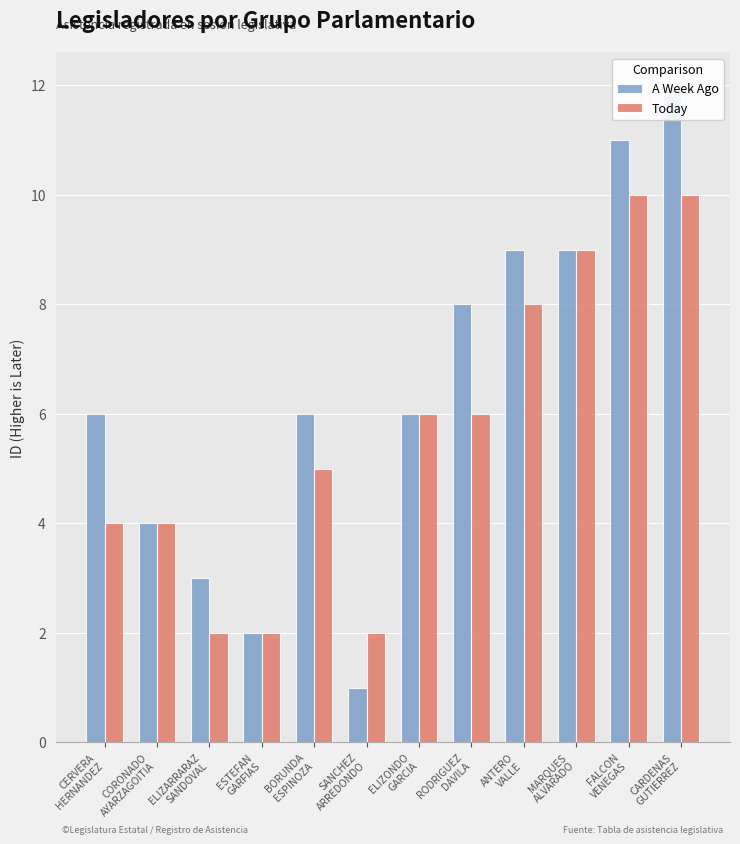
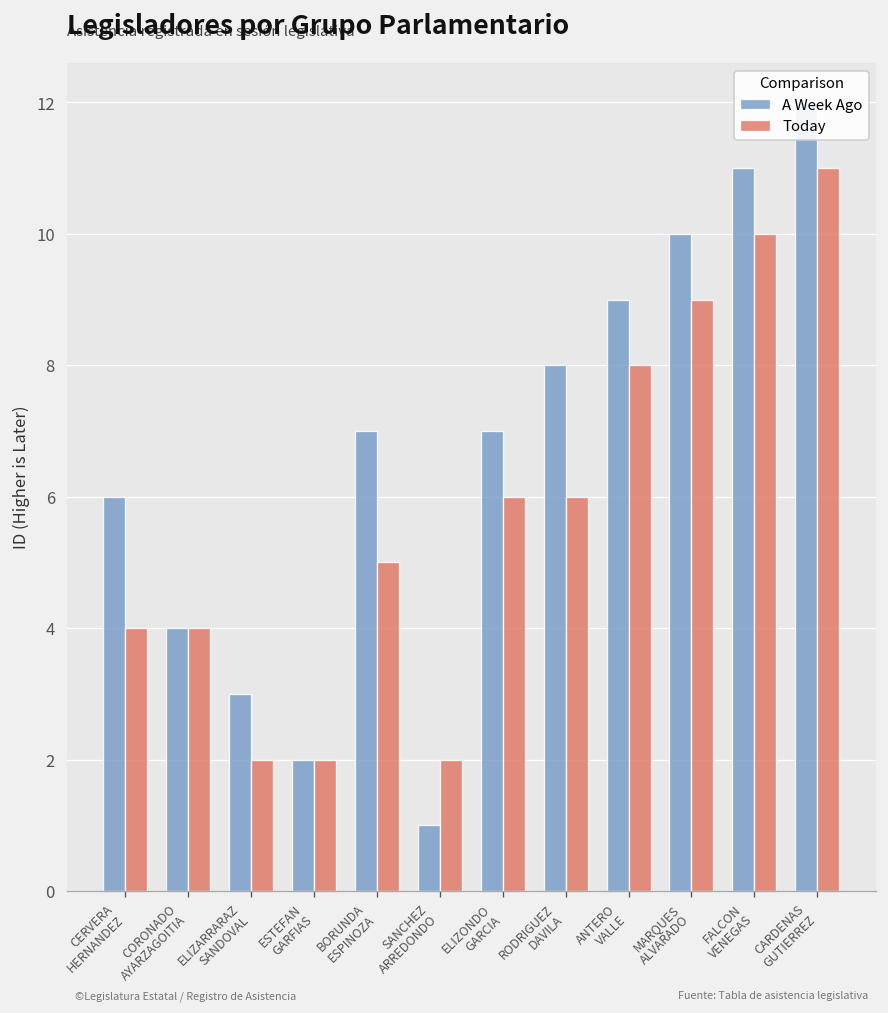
A Week Ago, BORUNDA ESPINOZA: 6 -> 7
A Week Ago, ELIZONDO GARCIA: 6 -> 7
A Week Ago, MARQUES ALVARADO: 9 -> 10
Today, CARDENAS GUTIERREZ: 10 -> 11
